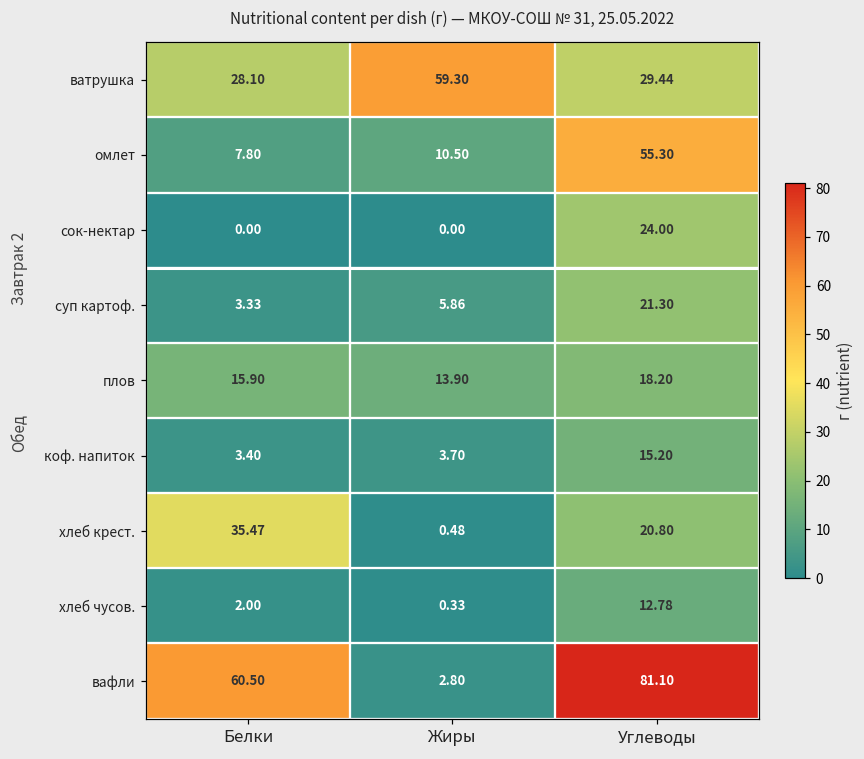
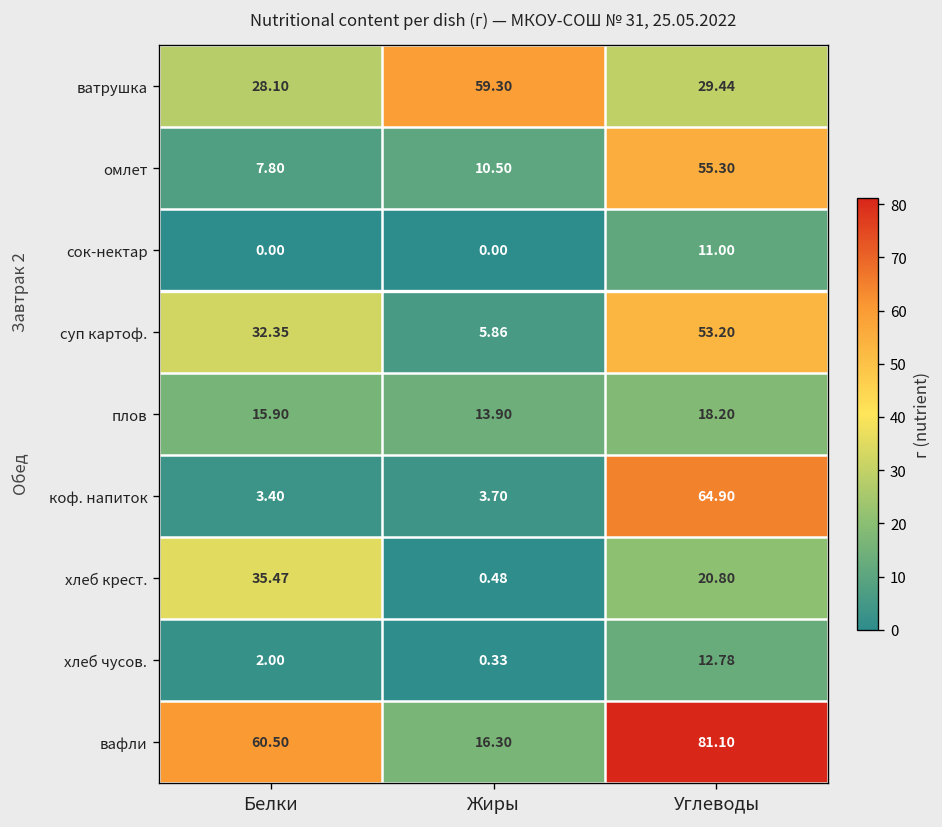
сок-нектар, Углеводы: 24.00 -> 11.00
суп картоф., Белки: 3.33 -> 32.35
суп картоф., Углеводы: 21.30 -> 53.20
коф. напиток, Углеводы: 15.20 -> 64.90
вафли, Жиры: 2.80 -> 16.30
